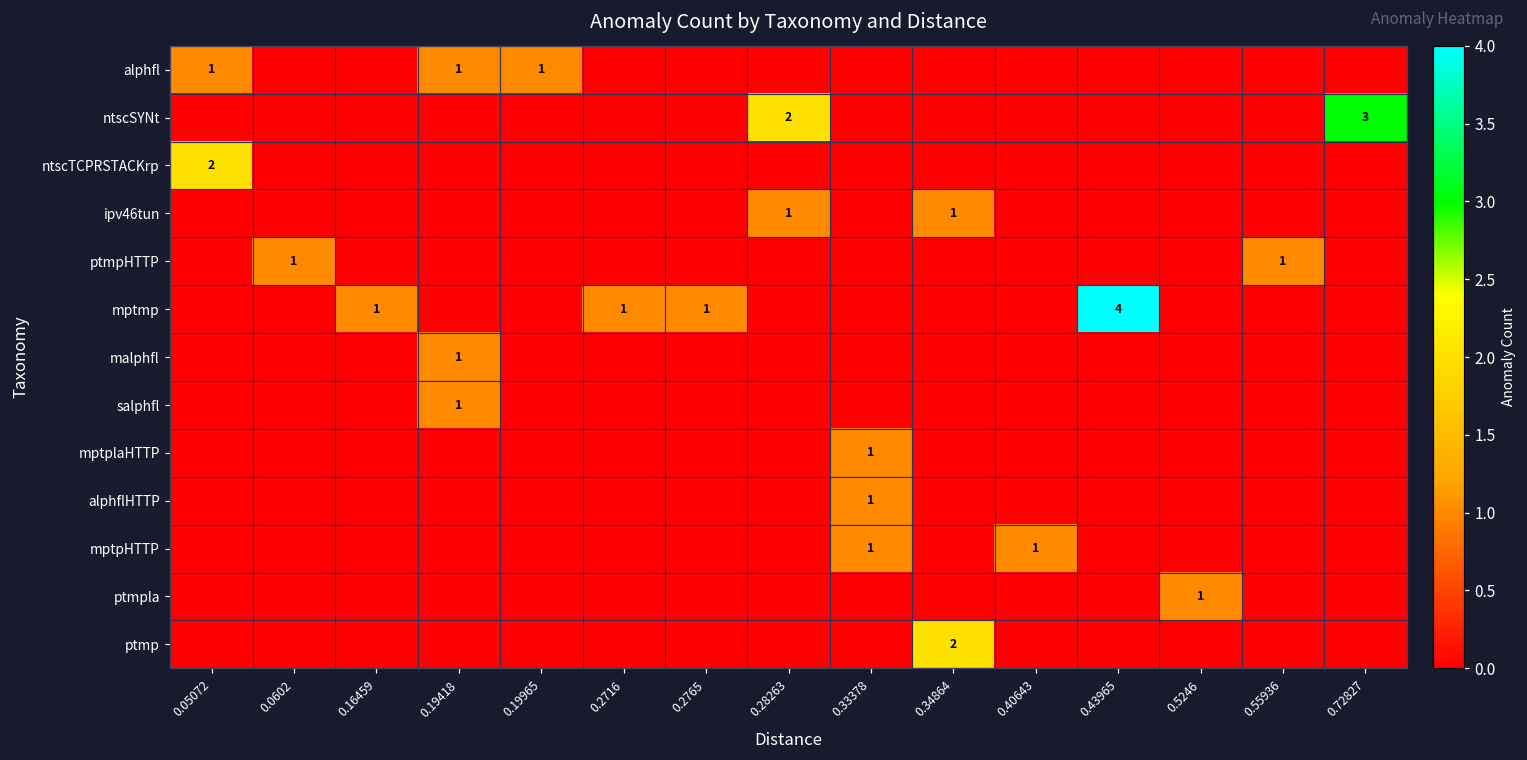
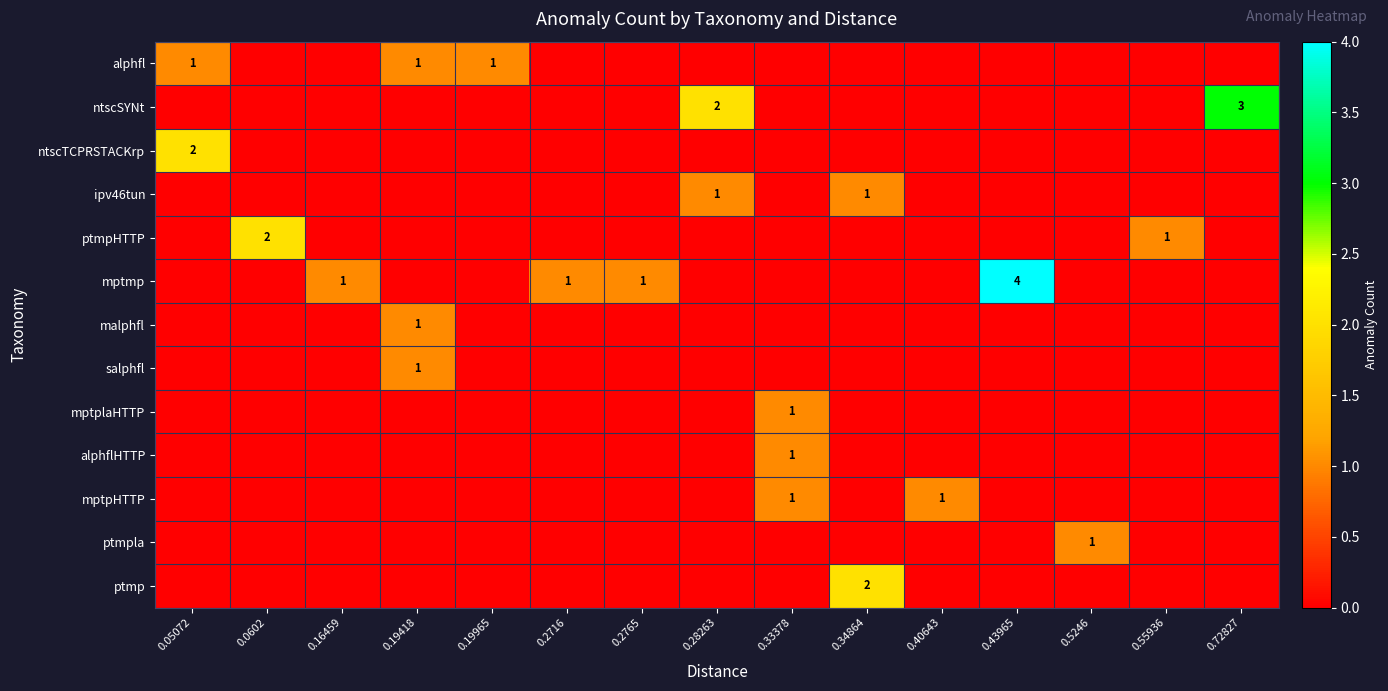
ptmpHTTP, 0.0602: 1 -> 2
